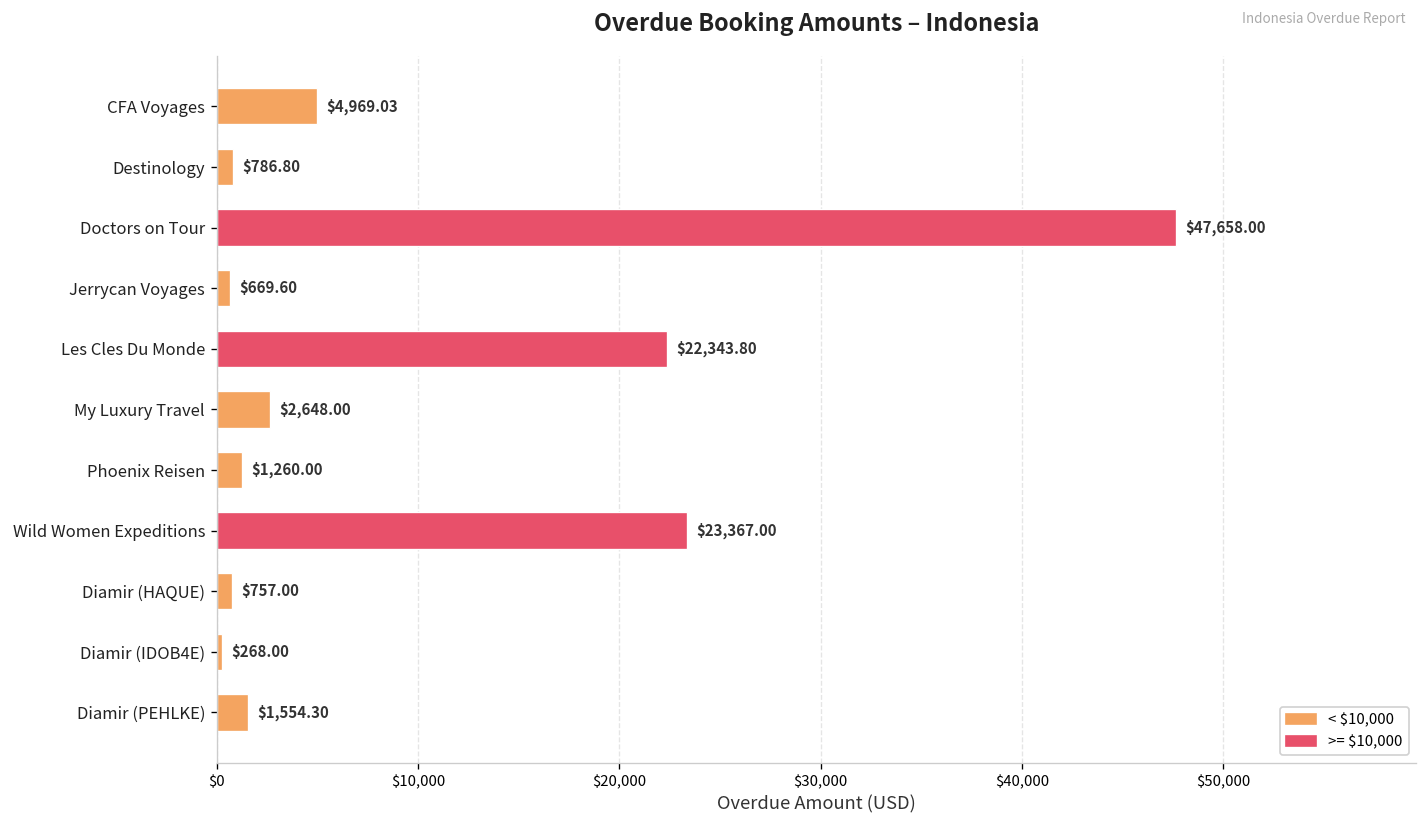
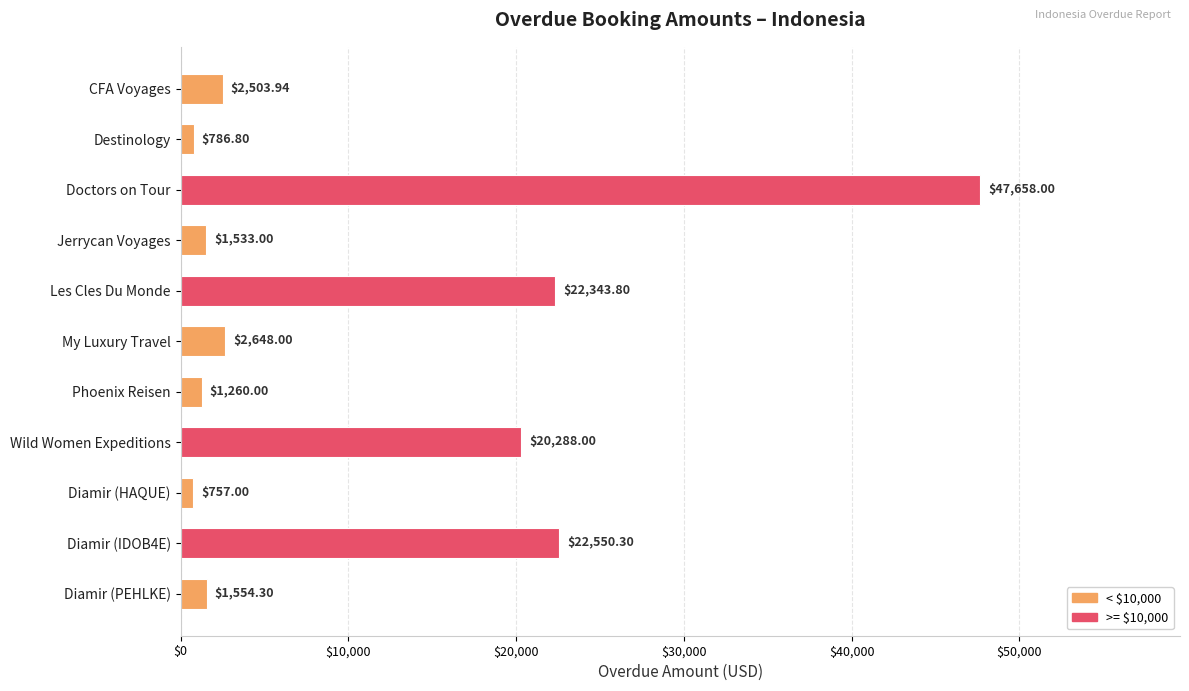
CFA Voyages: $4,969.03 -> $2,503.94
Jerrycan Voyages: $669.60 -> $1,533.00
Wild Women Expeditions: $23,367.00 -> $20,288.00
Diamir (IDOB4E): $268.00 -> $22,550.30
